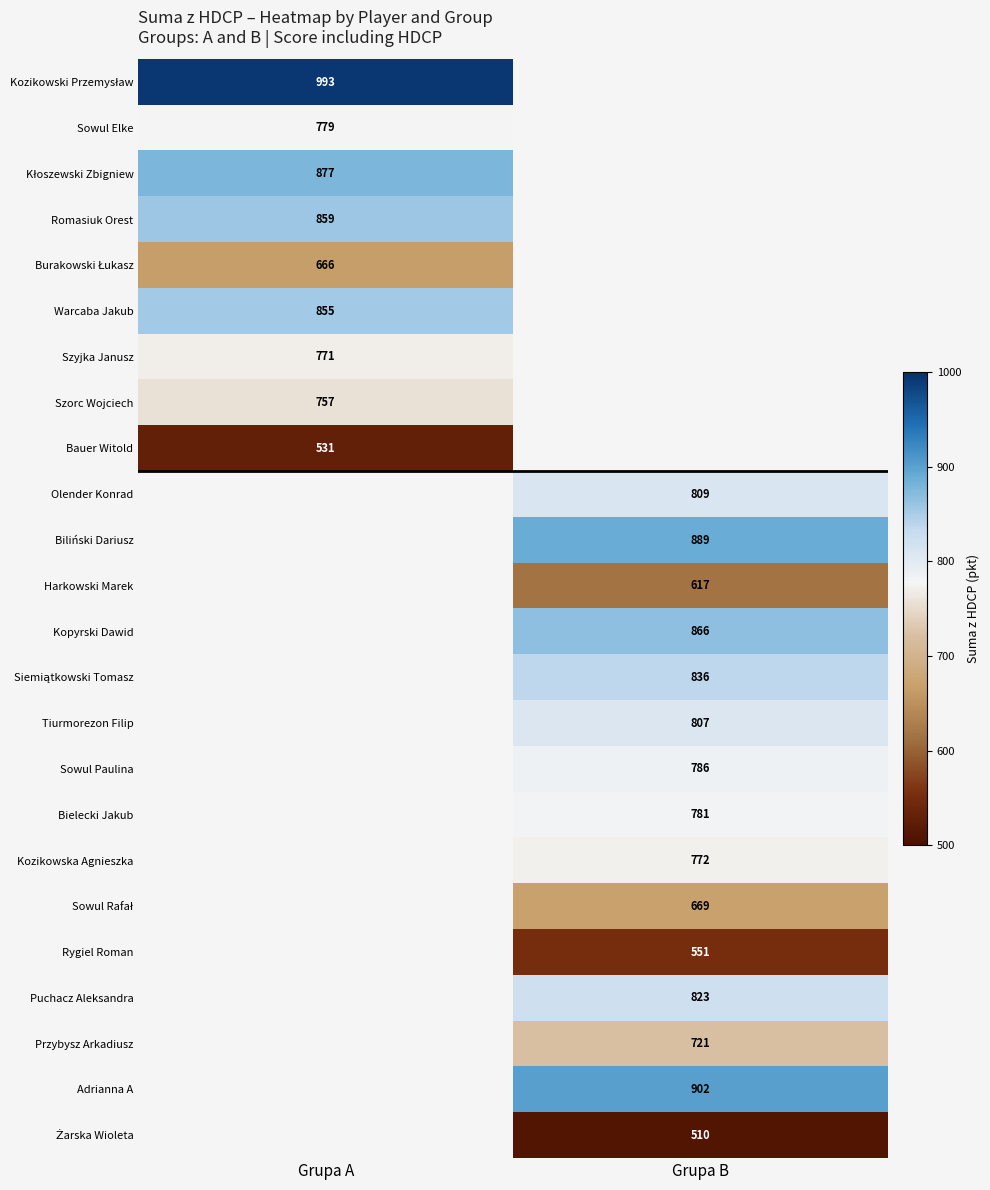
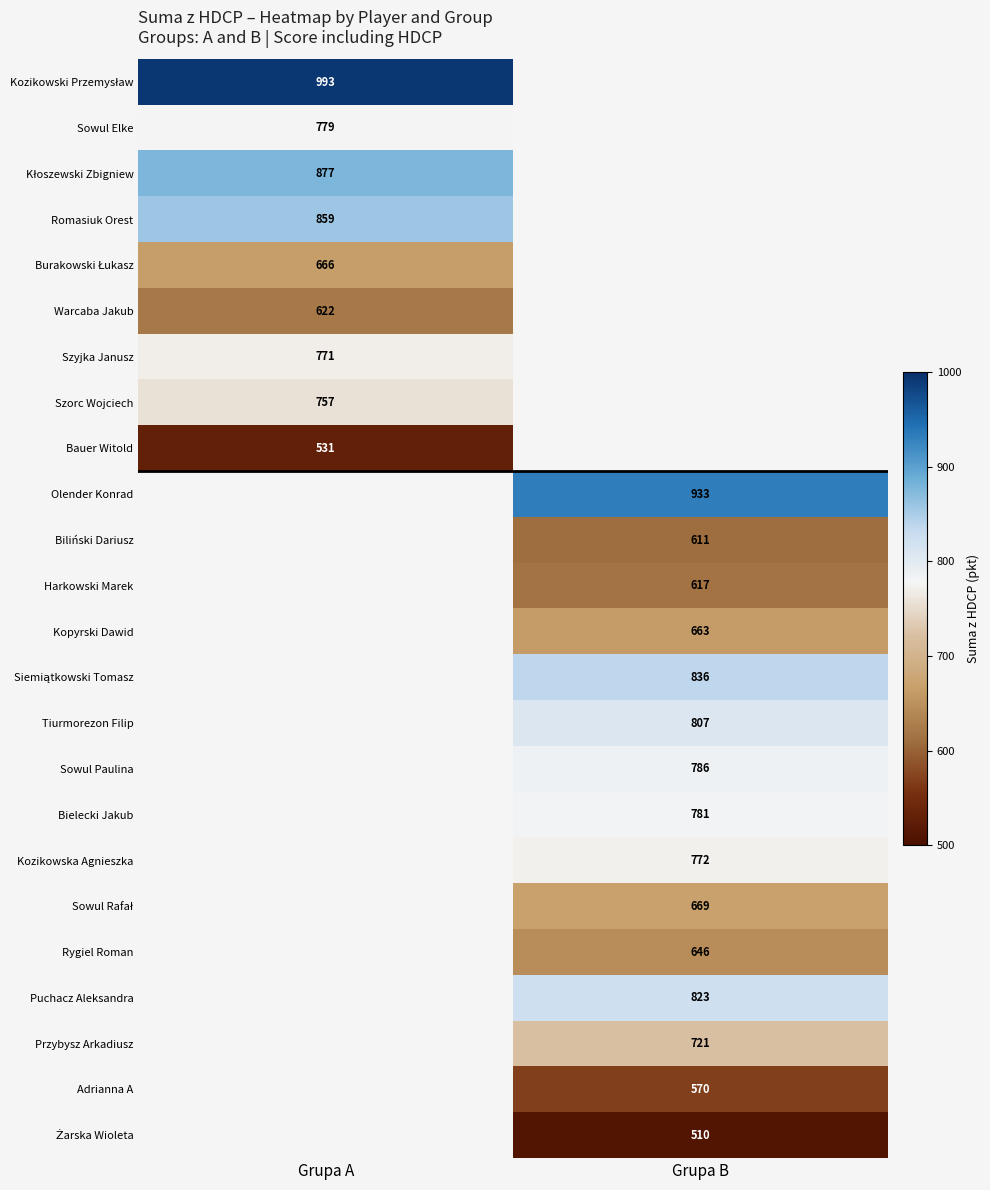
Warcaba Jakub, Grupa A: 855 -> 622
Olender Konrad, Grupa B: 809 -> 933
Biliński Dariusz, Grupa B: 889 -> 611
Kopyrski Dawid, Grupa B: 866 -> 663
Rygiel Roman, Grupa B: 551 -> 646
Adrianna A, Grupa B: 902 -> 570
